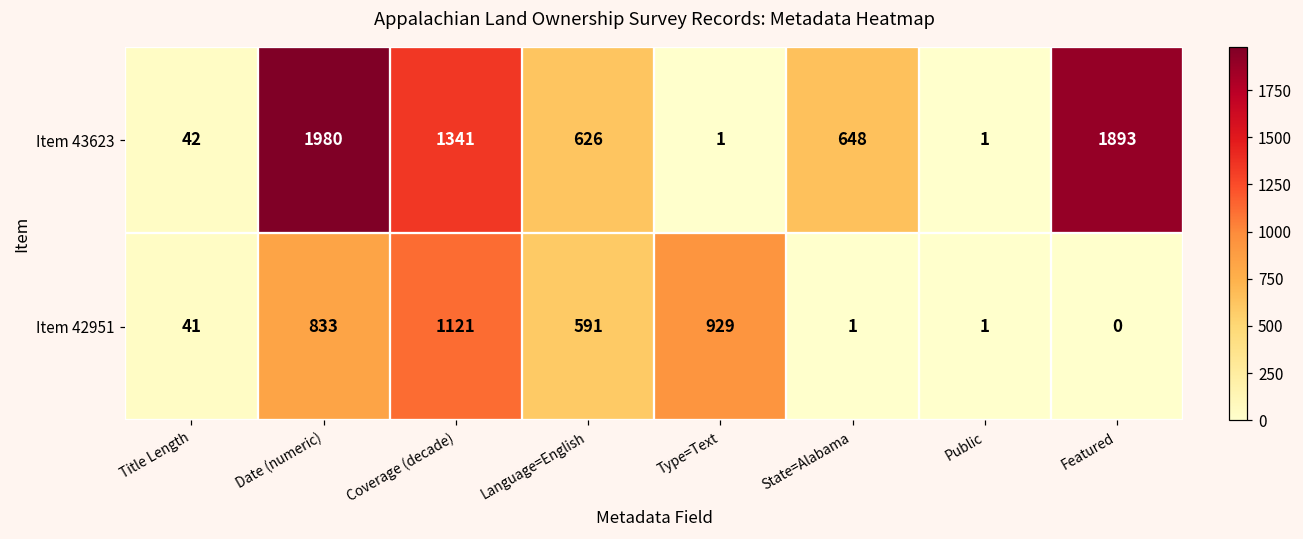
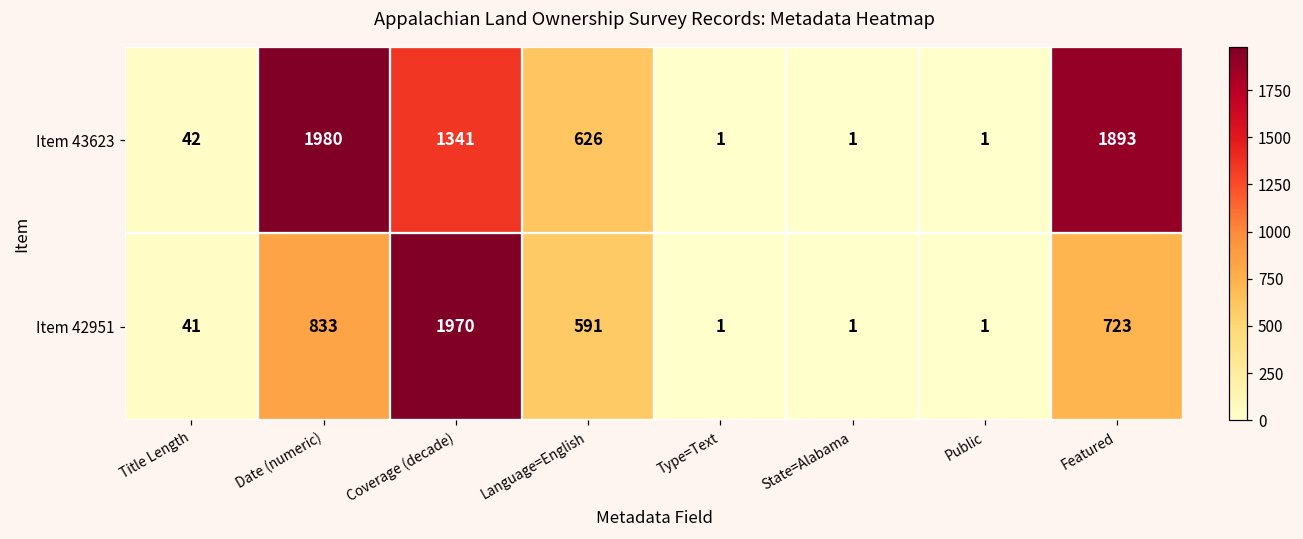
Item 43623, State=Alabama: 648 -> 1
Item 42951, Coverage (decade): 1121 -> 1970
Item 42951, Type=Text: 929 -> 1
Item 42951, Featured: 0 -> 723
